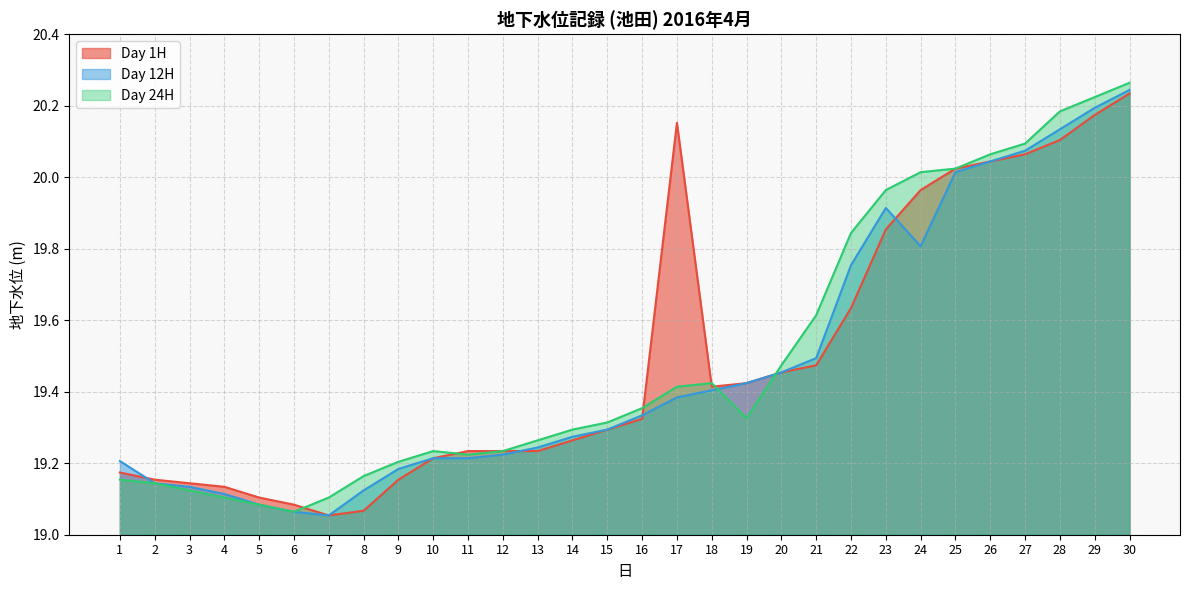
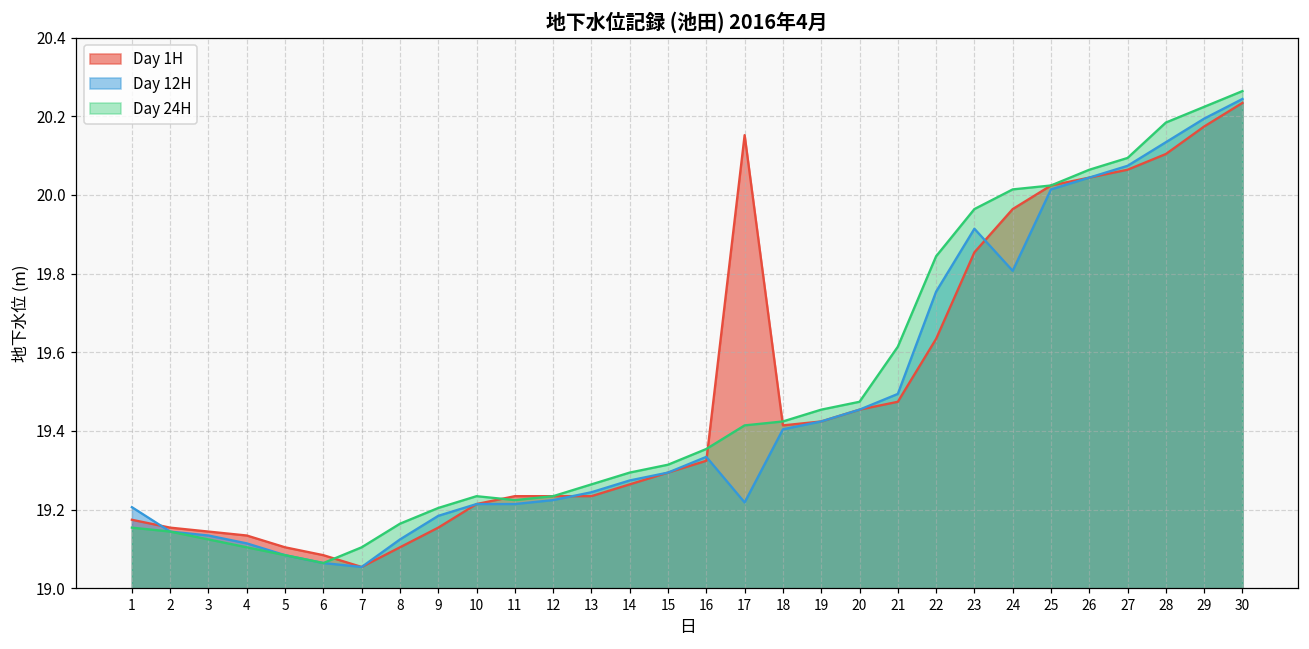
Day 1H, 8: 19.07 -> 19.10
Day 12H, 17: 19.38 -> 19.22
Day 24H, 19: 19.33 -> 19.45
